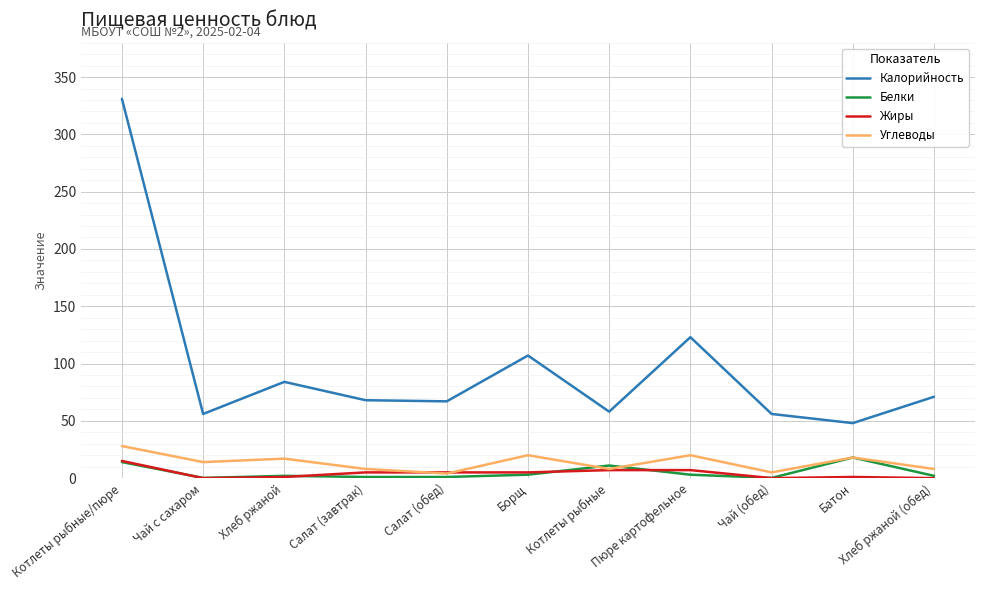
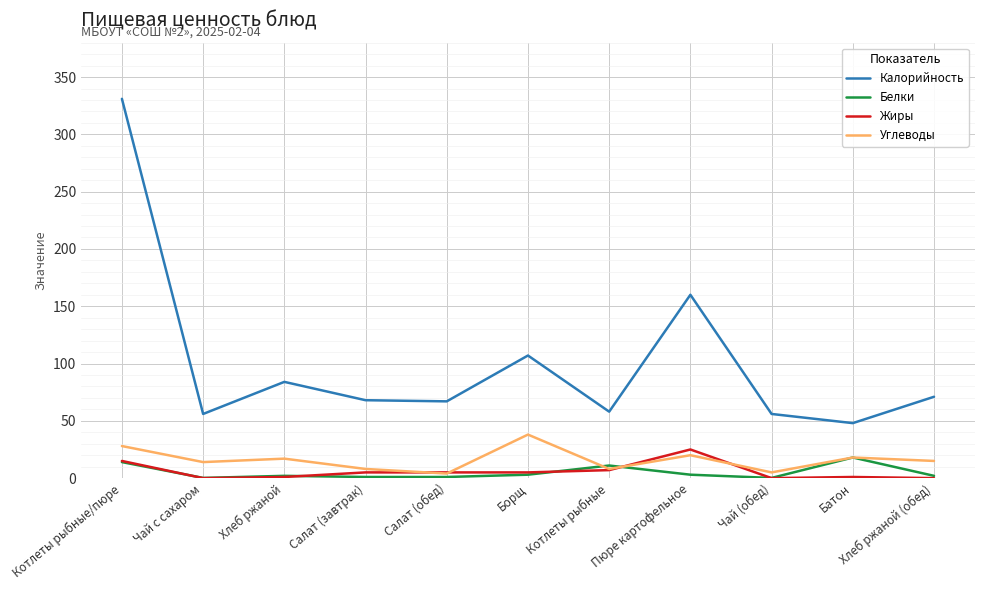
Углеводы, Борщ: 20 -> 38
Калорийность, Пюре картофельное: 123 -> 160
Жиры, Пюре картофельное: 7 -> 25
Углеводы, Хлеб ржаной (обед): 8 -> 15
